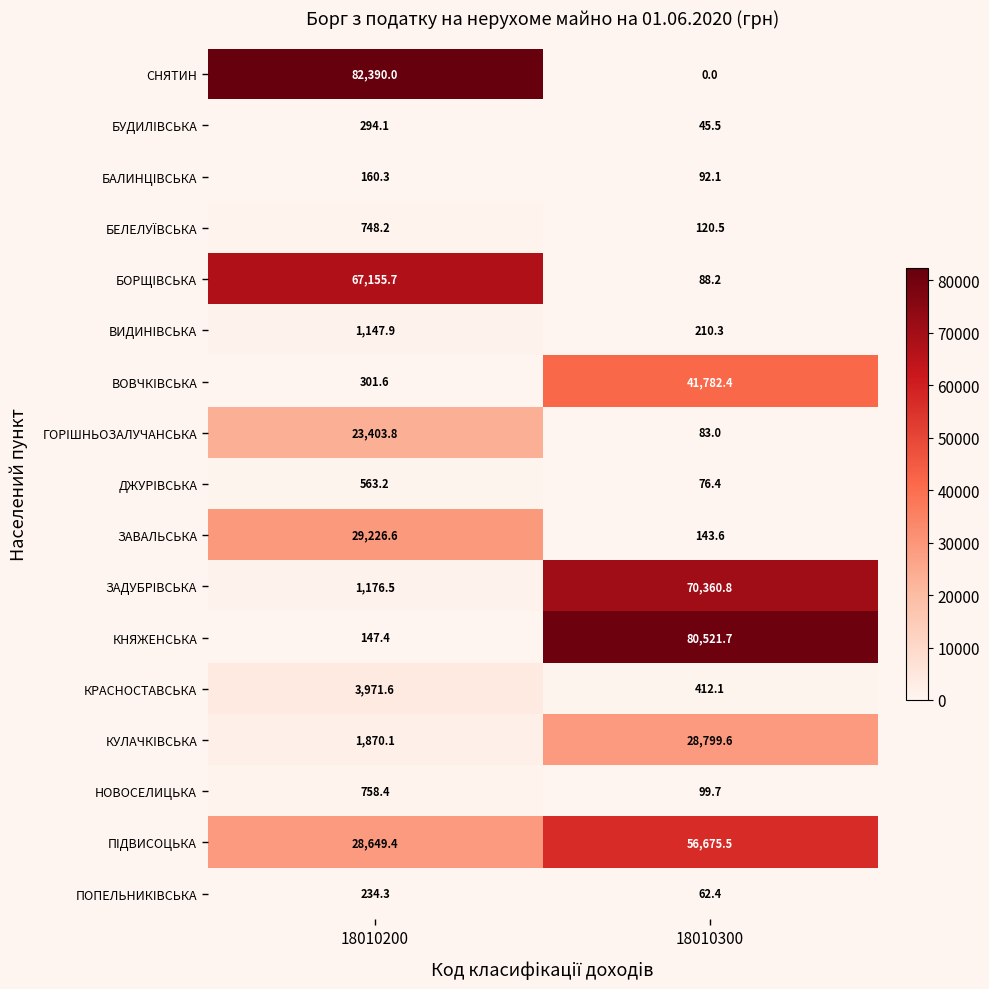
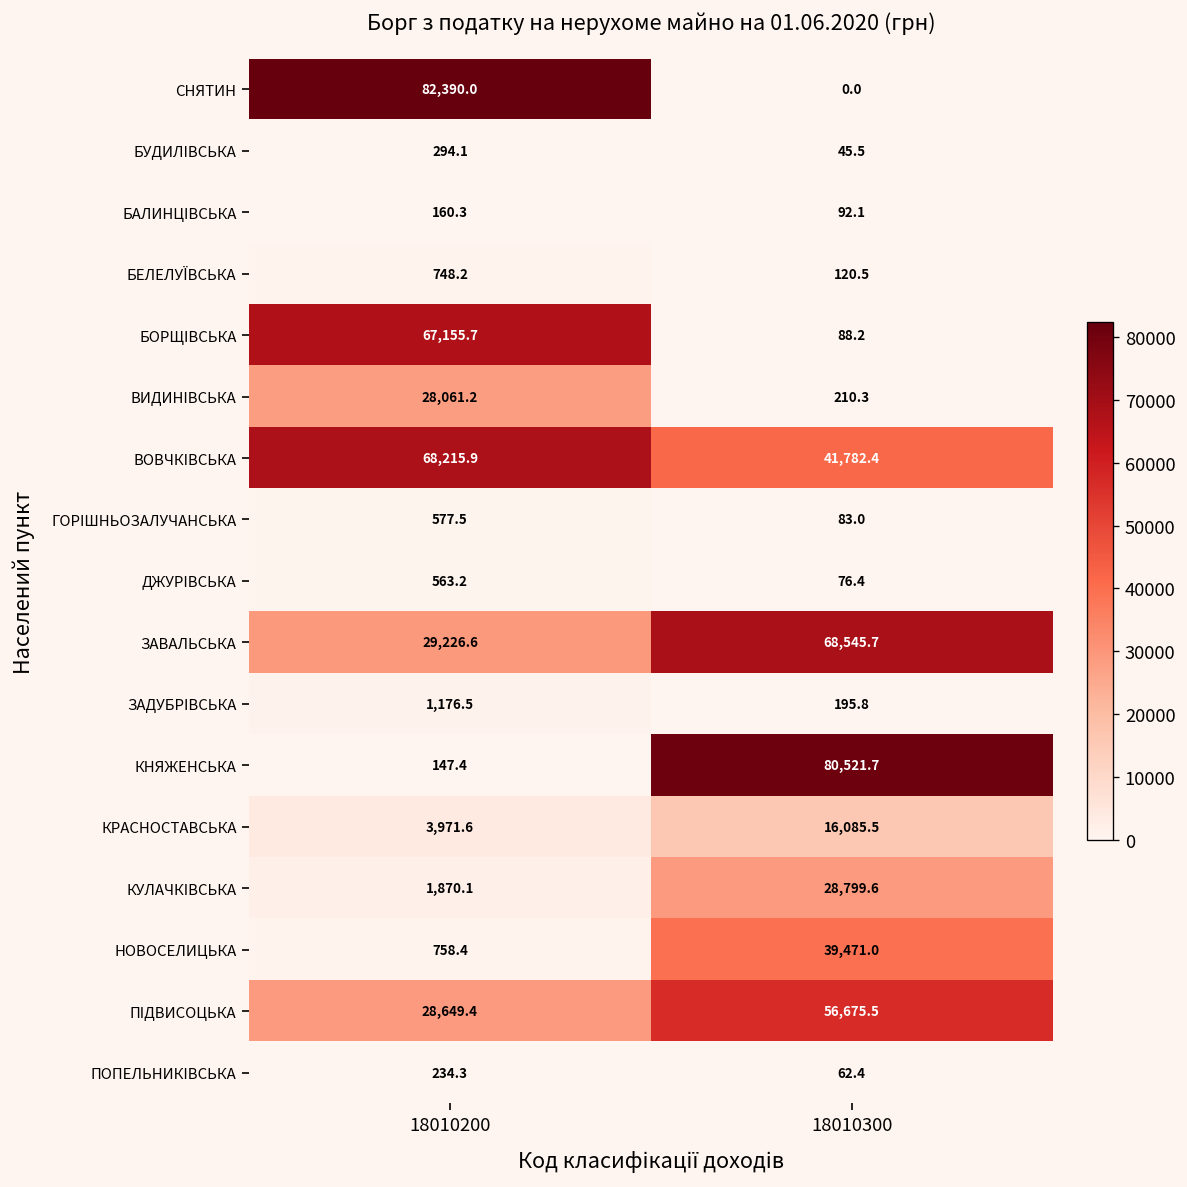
ВИДИНIВСЬКА, 18010200: 1,147.9 -> 28,061.2
ВОВЧКIВСЬКА, 18010200: 301.6 -> 68,215.9
ГОРIШНЬОЗАЛУЧАНСЬКА, 18010200: 23,403.8 -> 577.5
ЗАВАЛЬСЬКА, 18010300: 143.6 -> 68,545.7
ЗАДУБРIВСЬКА, 18010300: 70,360.8 -> 195.8
КРАСНОСТАВСЬКА, 18010300: 412.1 -> 16,085.5
НОВОСЕЛИЦЬКА, 18010300: 99.7 -> 39,471.0
